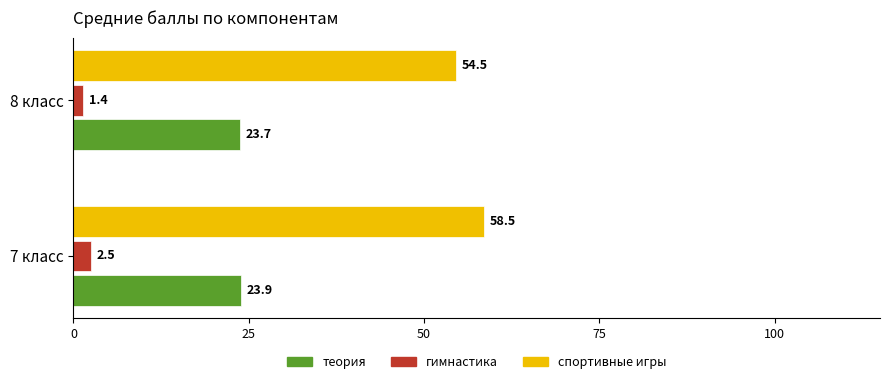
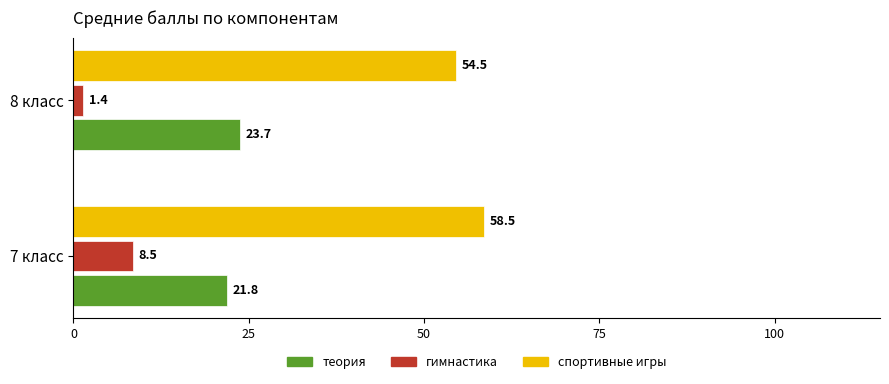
гимнастика, 7 класс: 2.5 -> 8.5
теория, 7 класс: 23.9 -> 21.8
